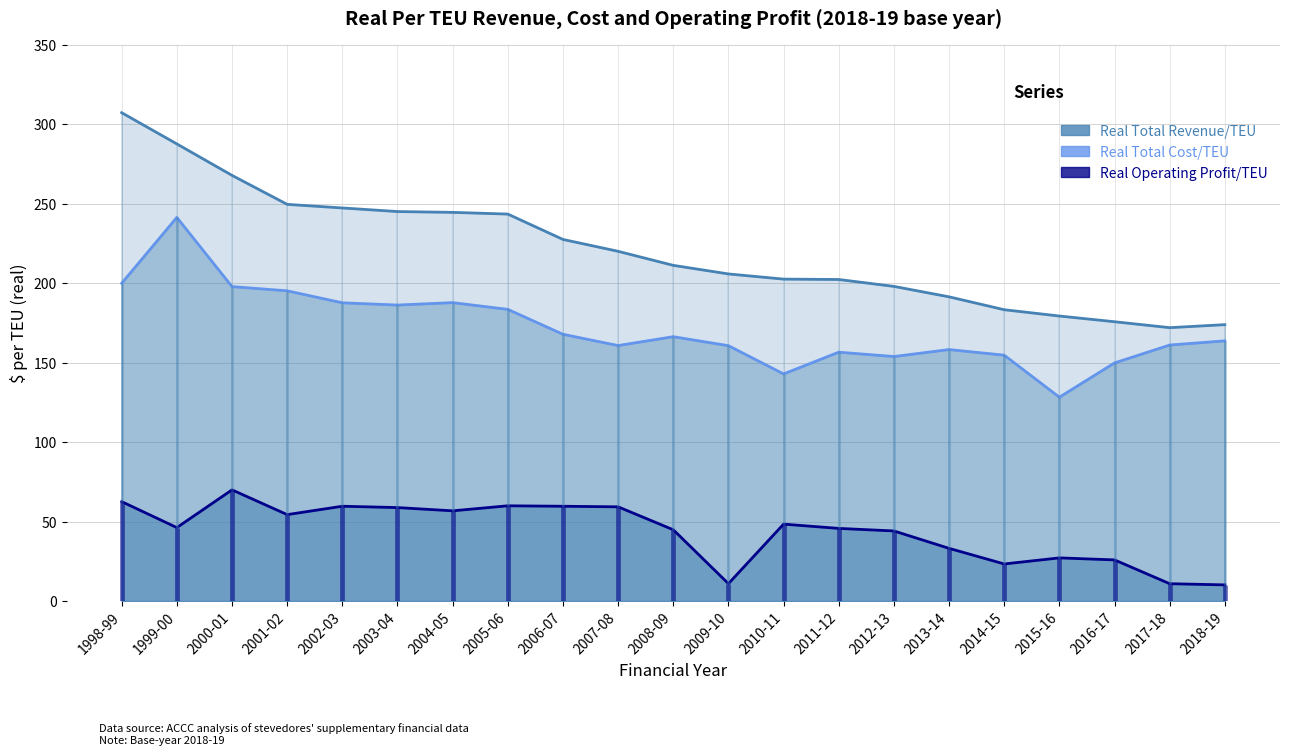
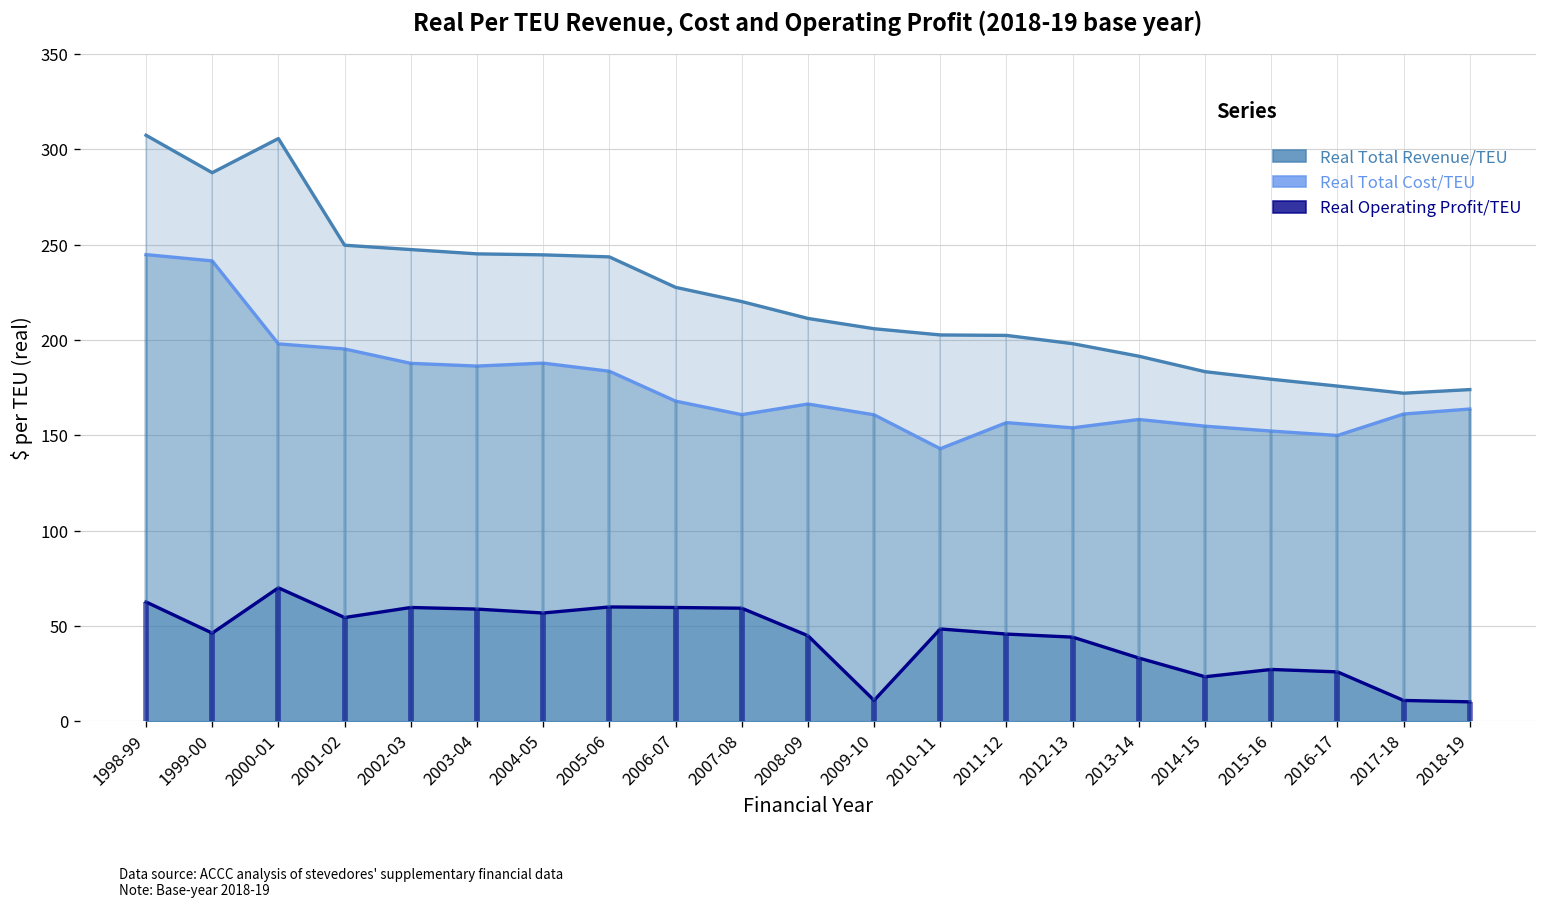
Real Total Cost/TEU, 1998-99: 200 -> 245
Real Total Revenue/TEU, 2000-01: 268 -> 306
Real Total Cost/TEU, 2015-16: 128 -> 152
